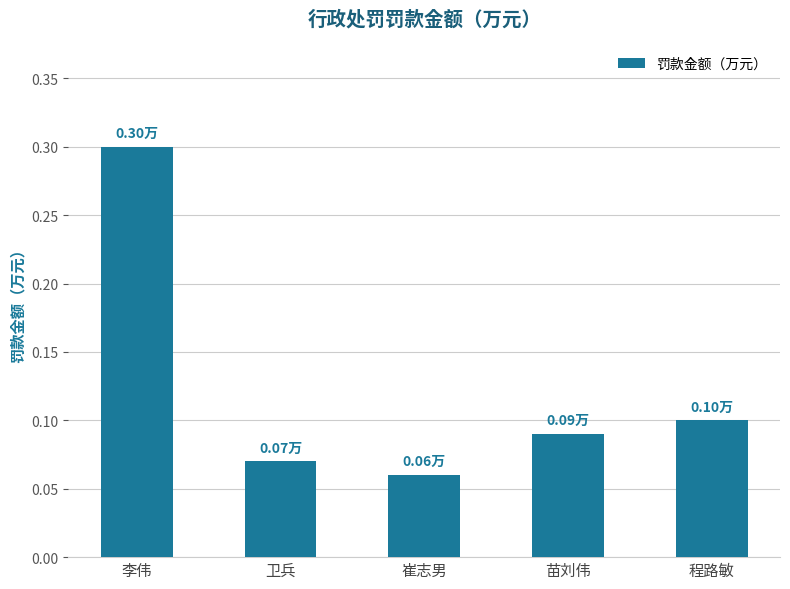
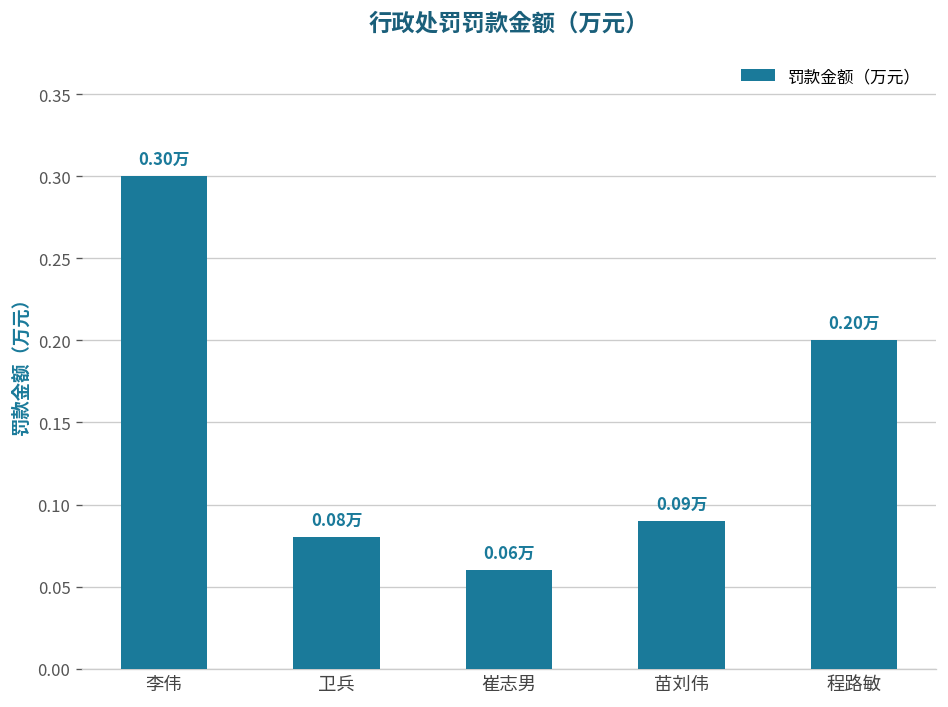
卫兵: 0.07万 -> 0.08万
程路敏: 0.10万 -> 0.20万
